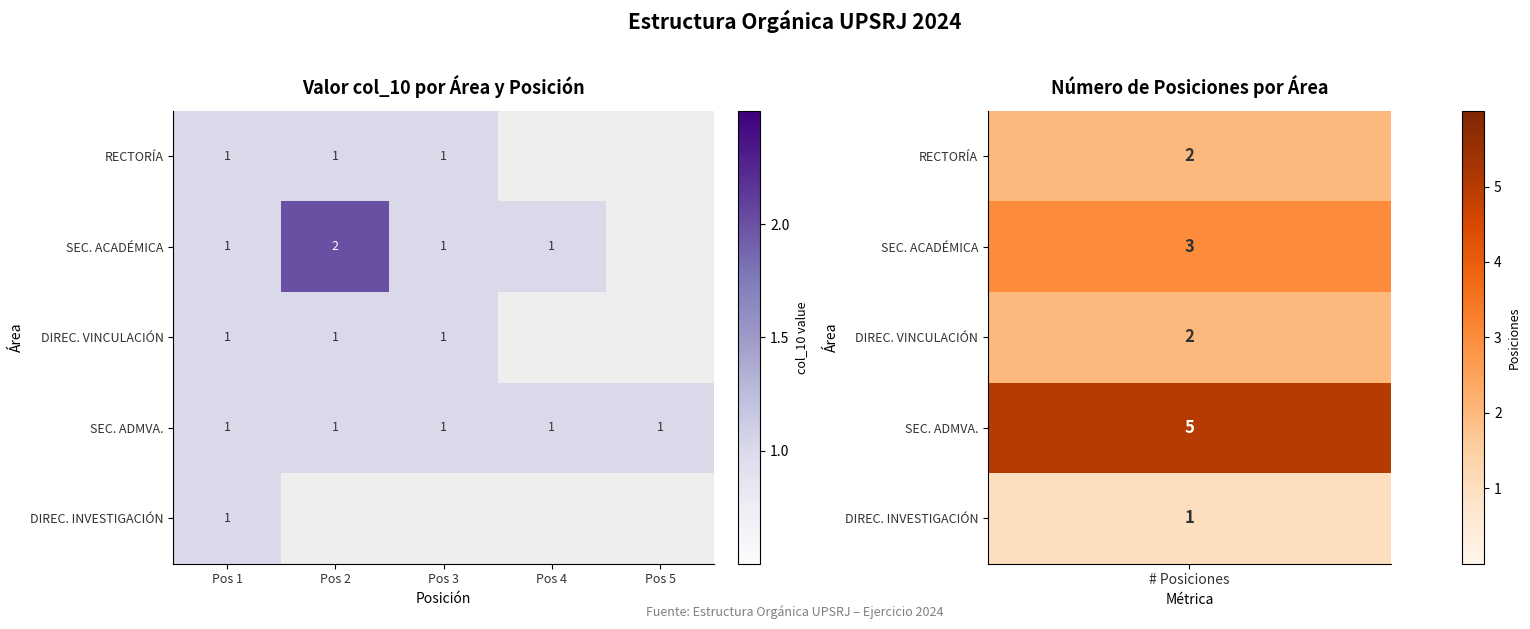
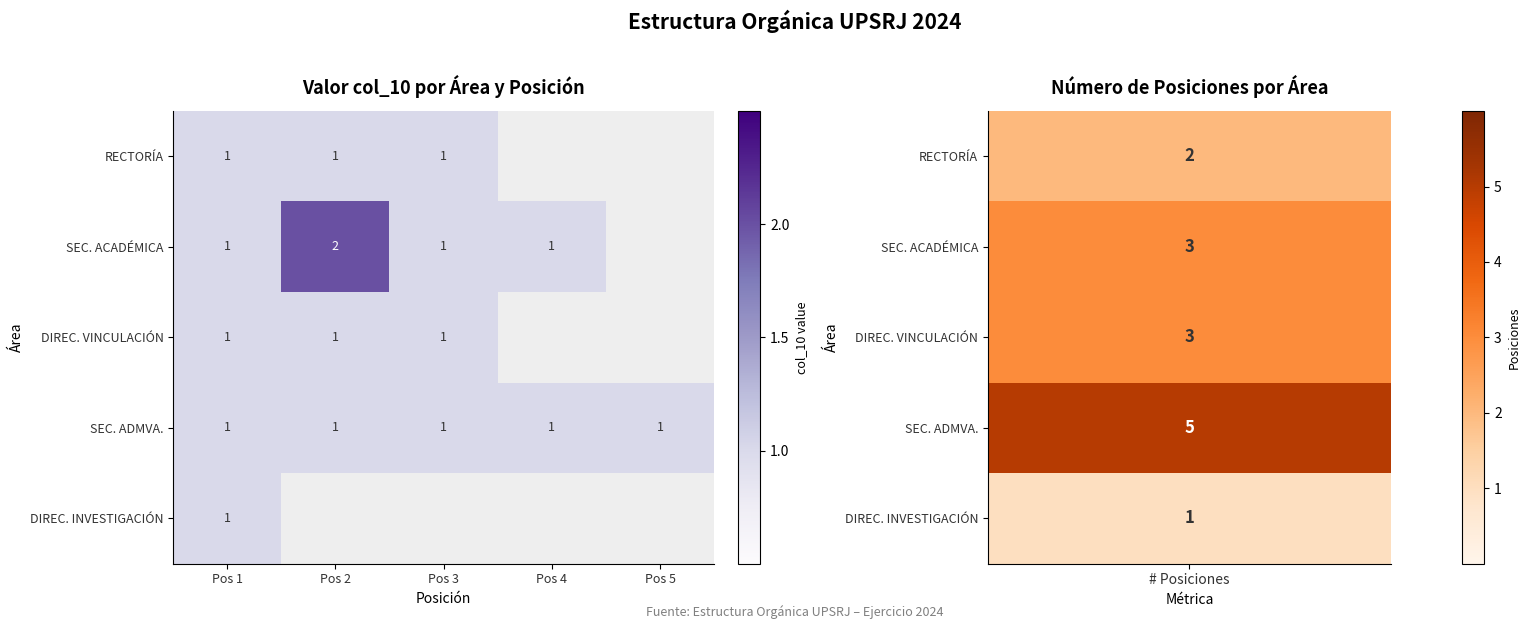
Número de Posiciones por Área, DIREC. VINCULACIÓN, # Posiciones: 2 -> 3
